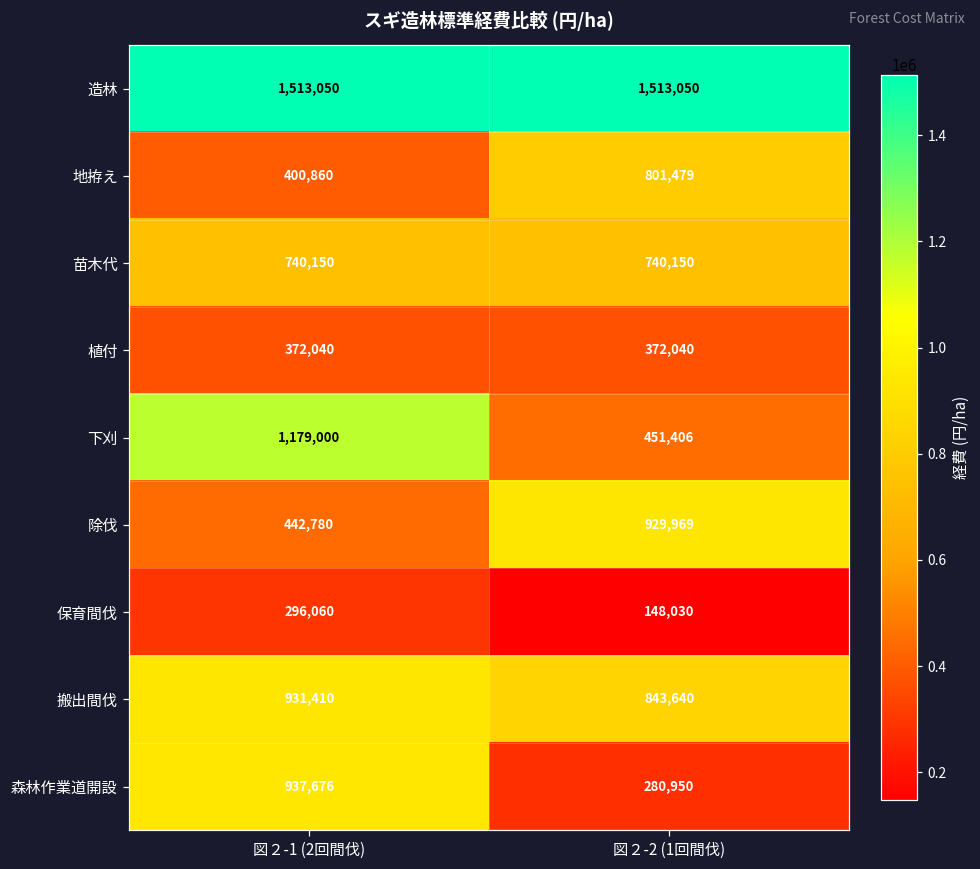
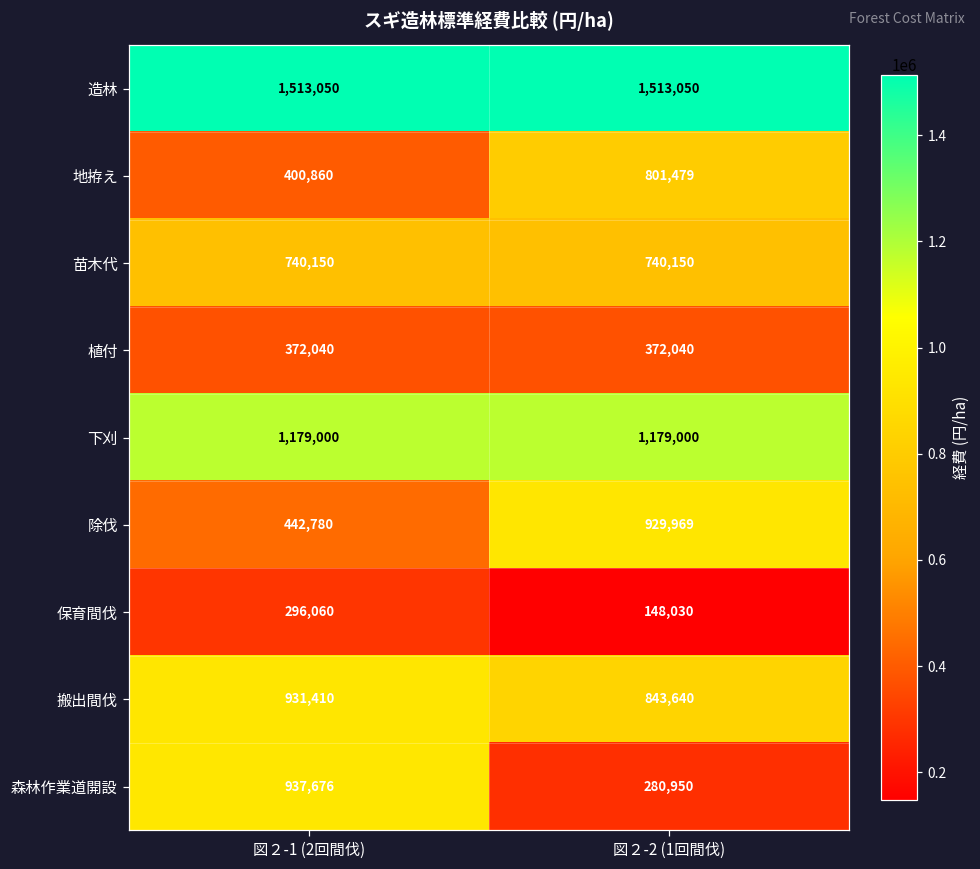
下刈, 図２-2 (1回間伐): 451,406 -> 1,179,000
